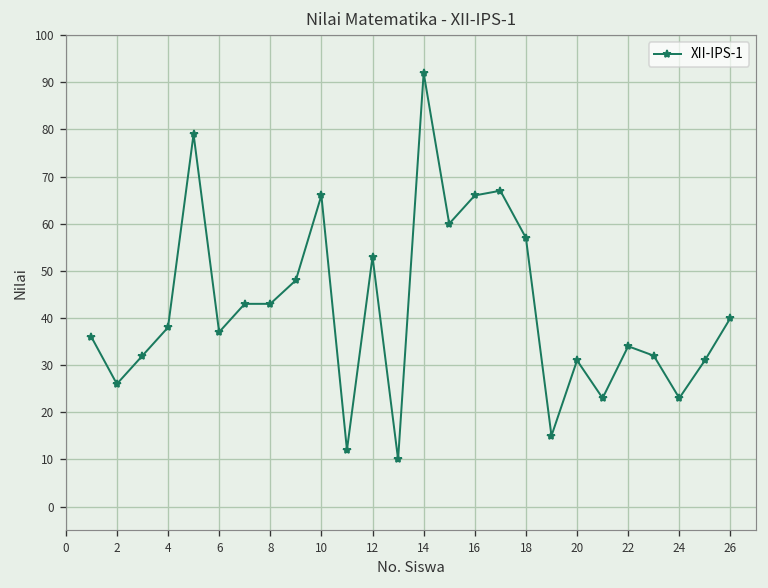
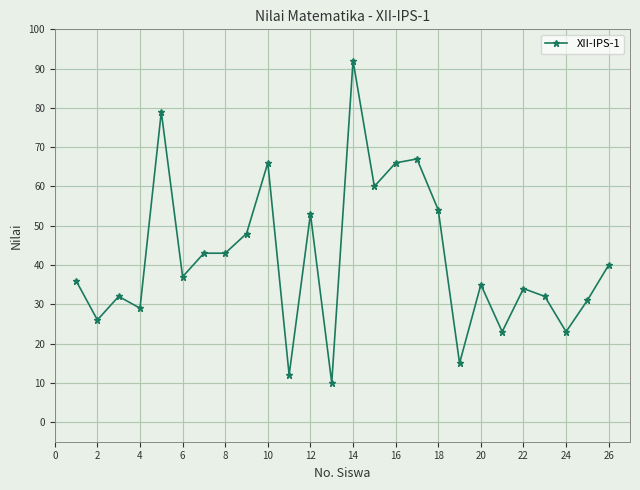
4: 38 -> 29
18: 57 -> 54
20: 31 -> 35
